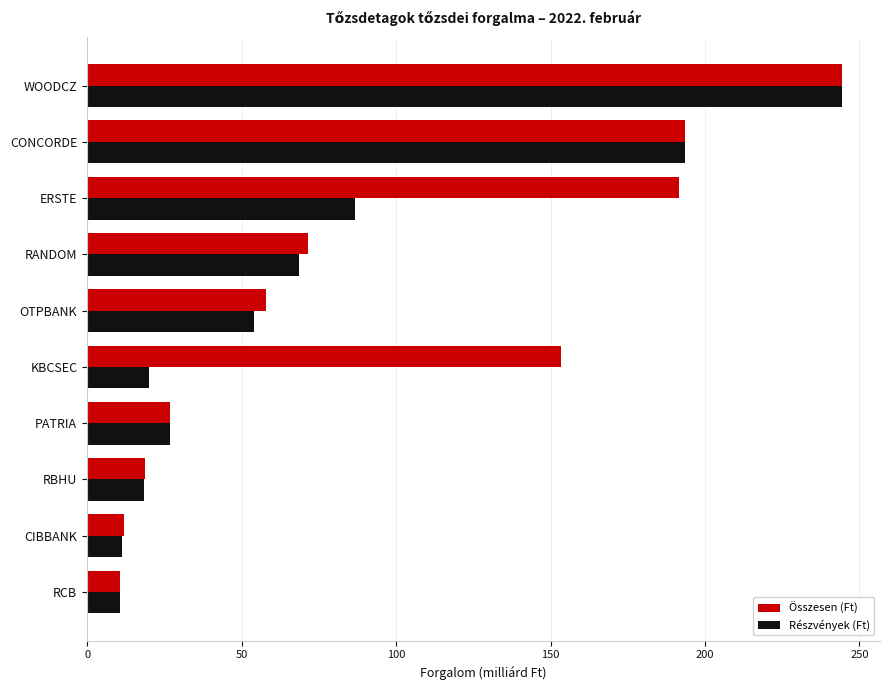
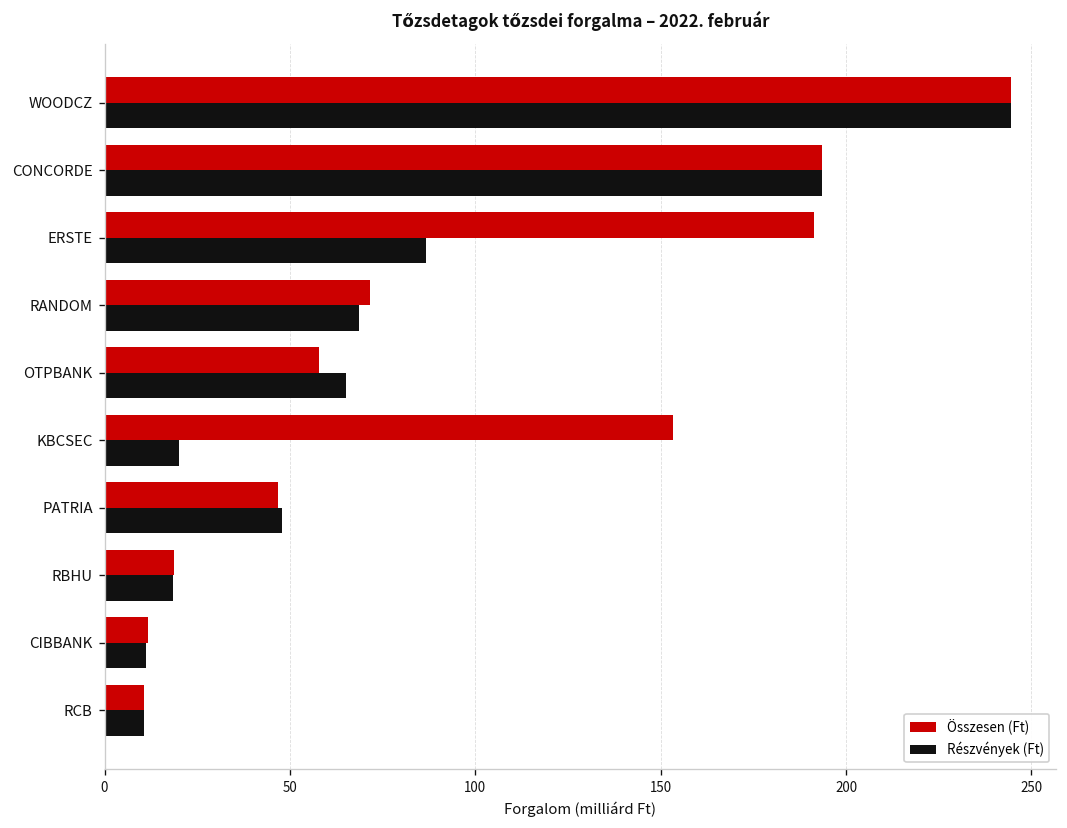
Részvények (Ft), OTPBANK: 54 -> 65
Összesen (Ft), PATRIA: 27 -> 47
Részvények (Ft), PATRIA: 27 -> 48
